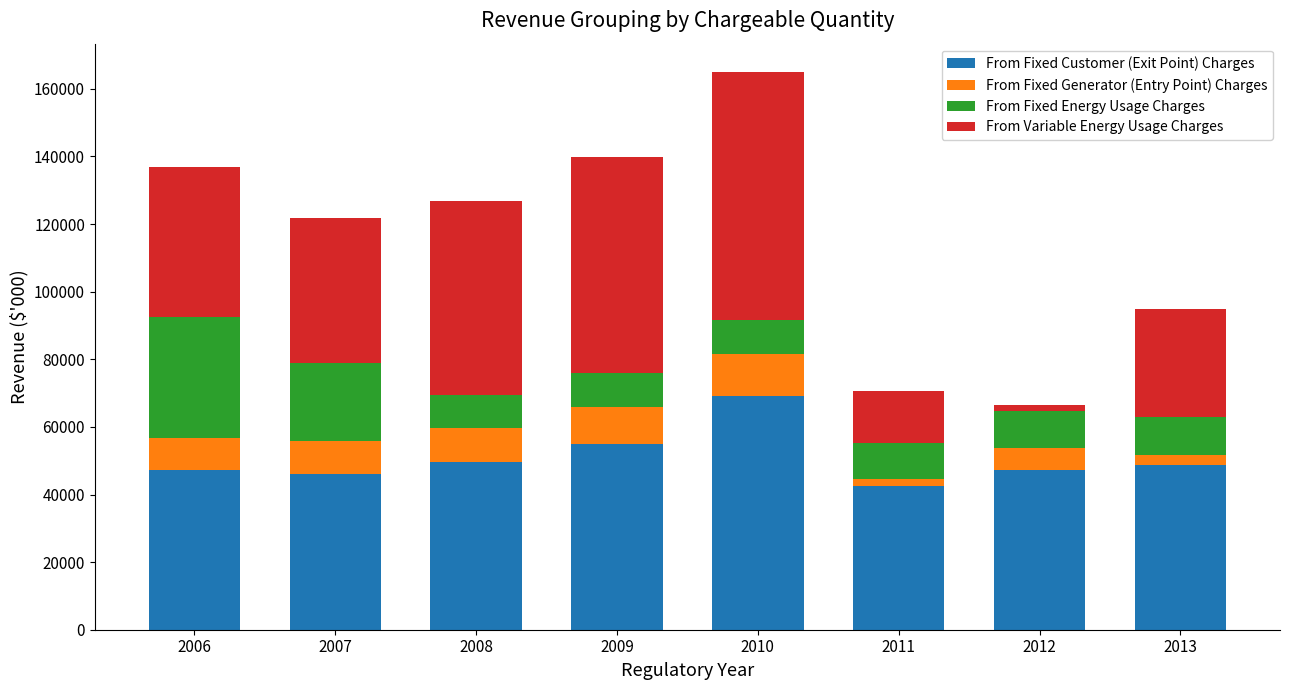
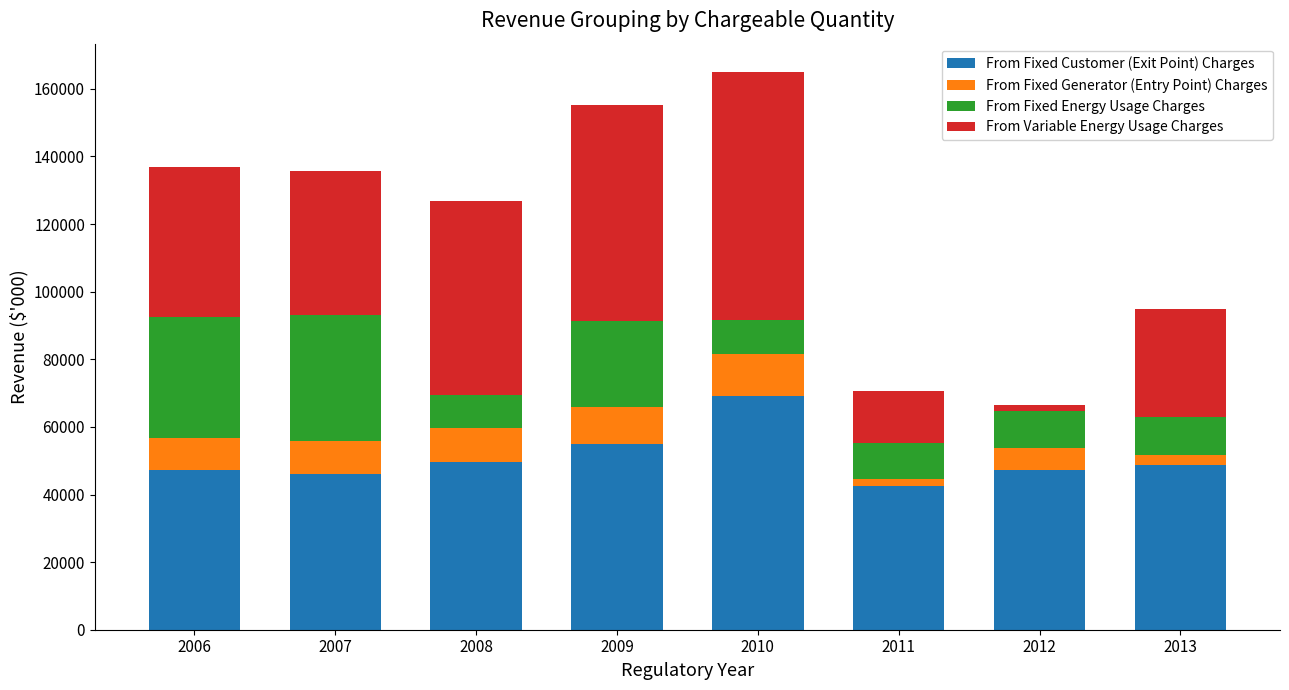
From Fixed Energy Usage Charges, 2007: 23000 -> 37000
From Fixed Energy Usage Charges, 2009: 10000 -> 25000
